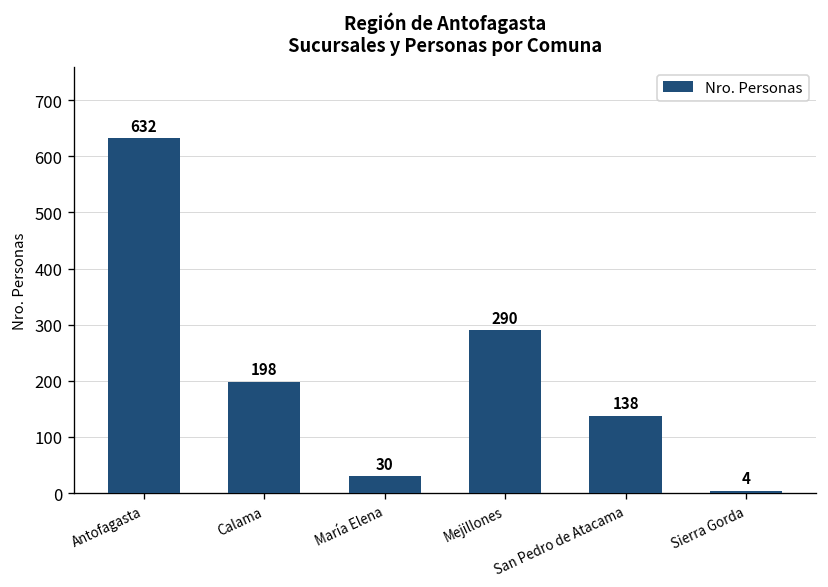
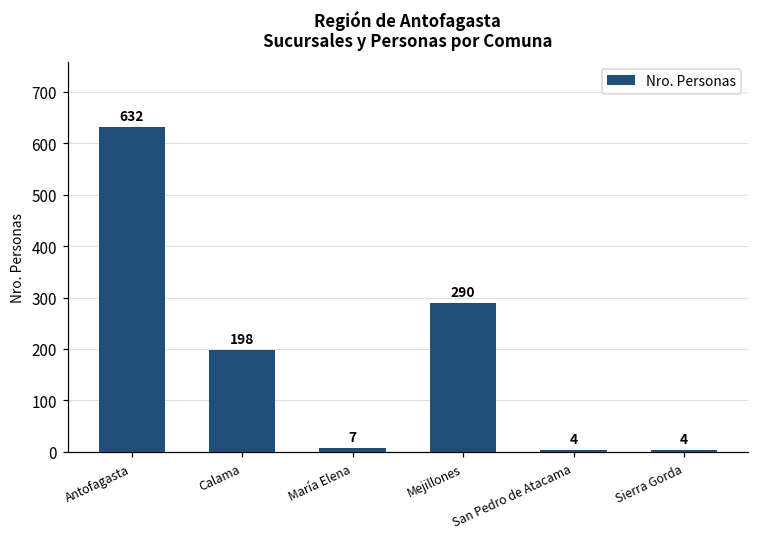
María Elena: 30 -> 7
San Pedro de Atacama: 138 -> 4
